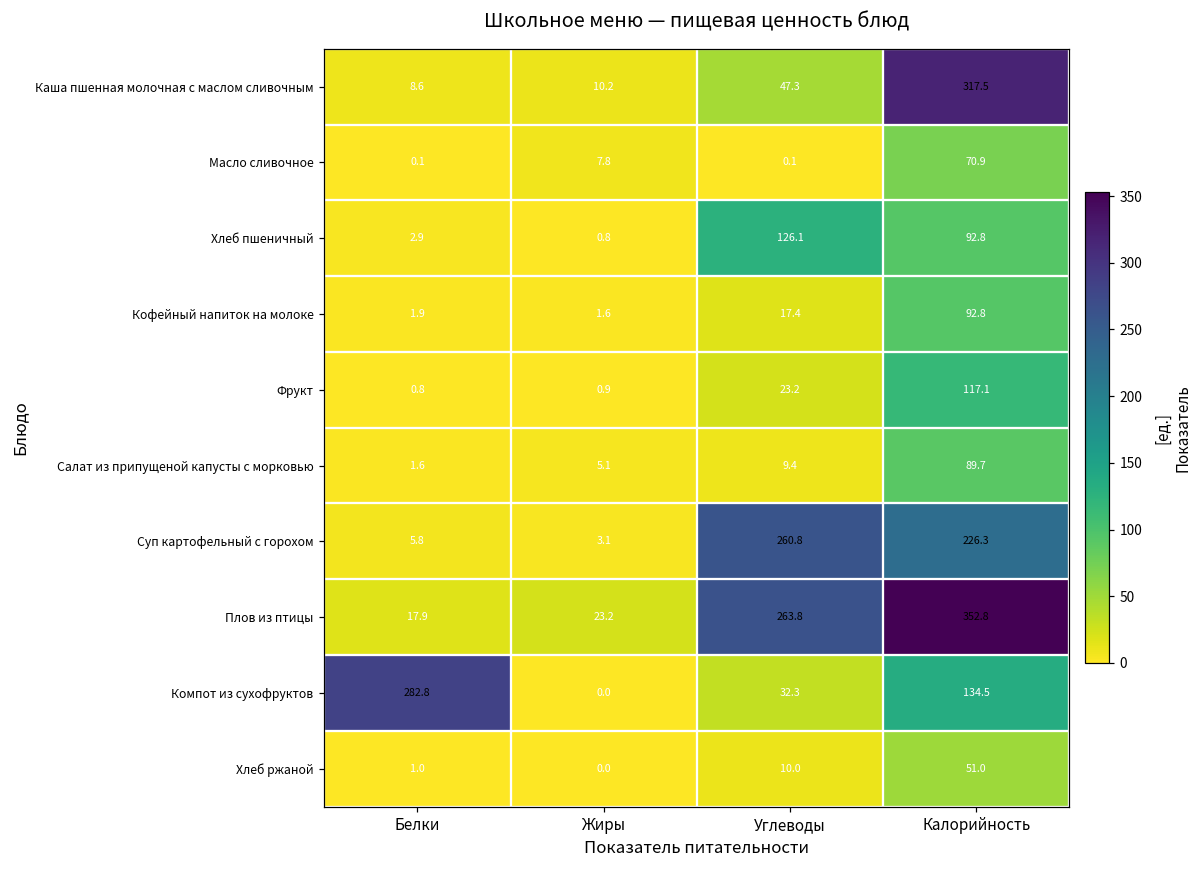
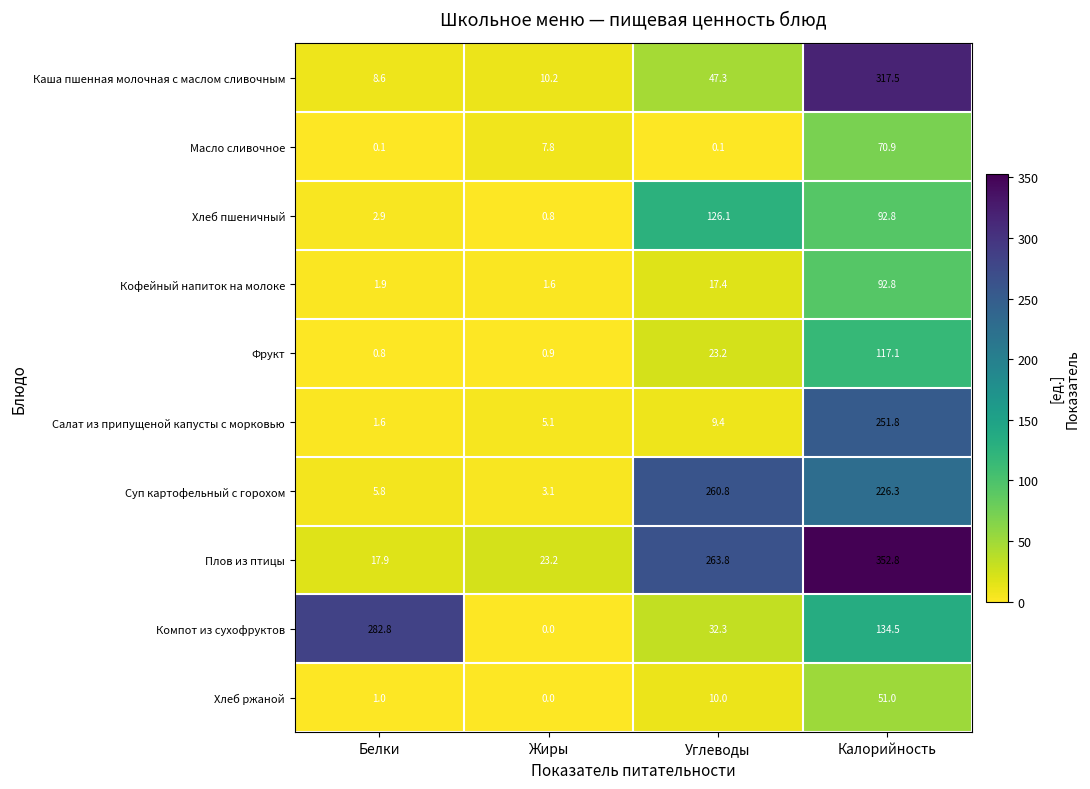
Салат из припущеной капусты с морковью, Калорийность: 89.7 -> 251.8
